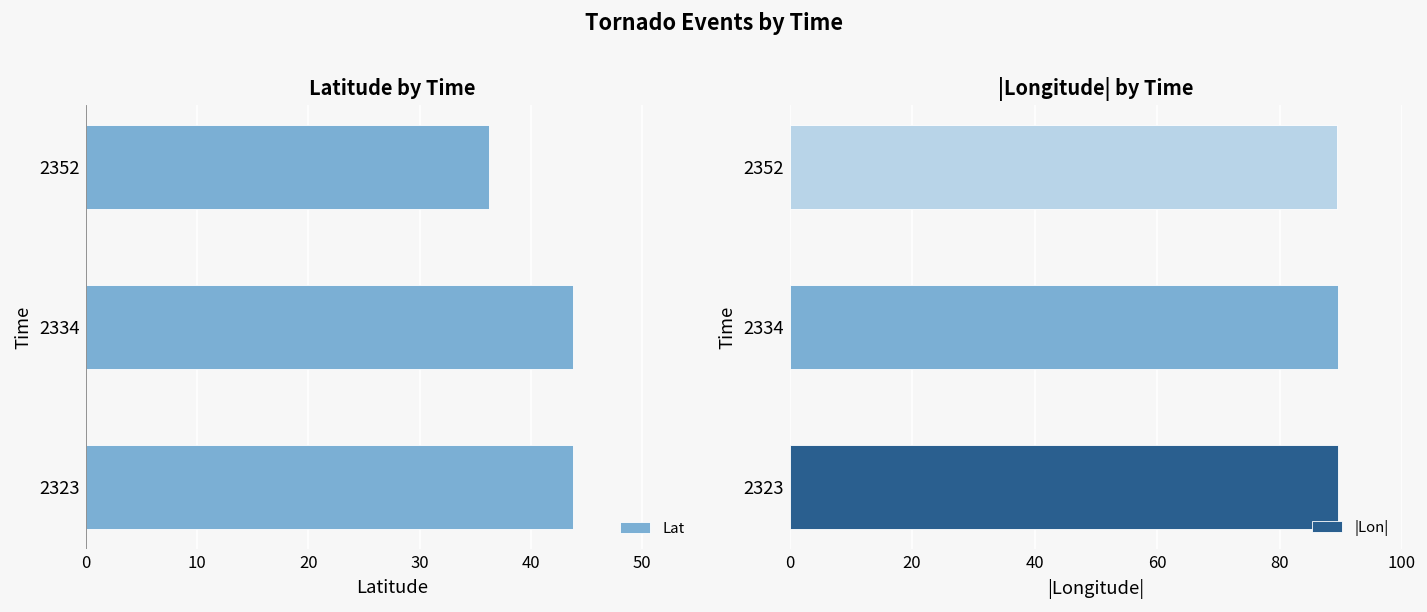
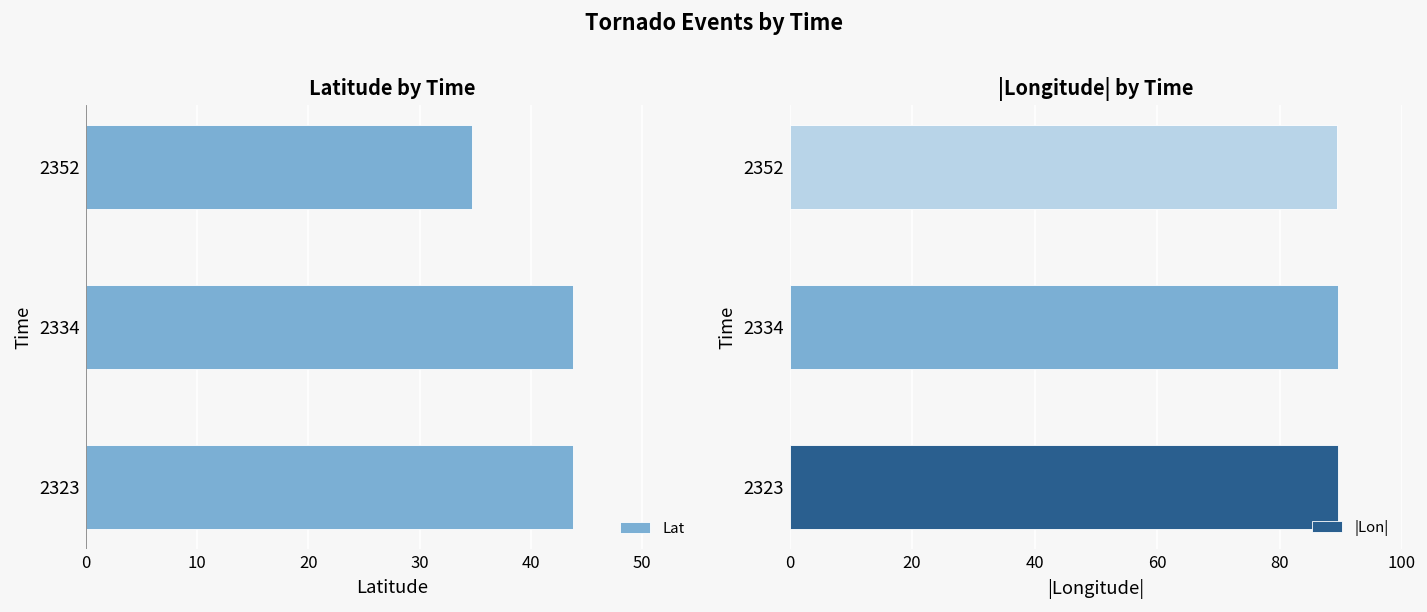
Latitude by Time, 2352: 36 -> 35
